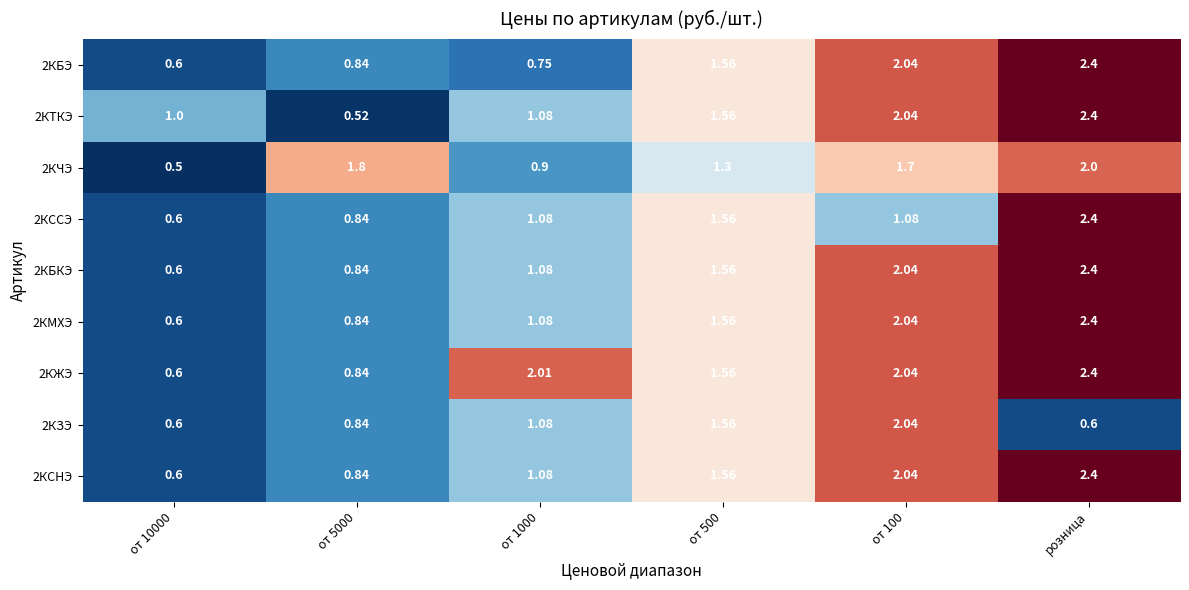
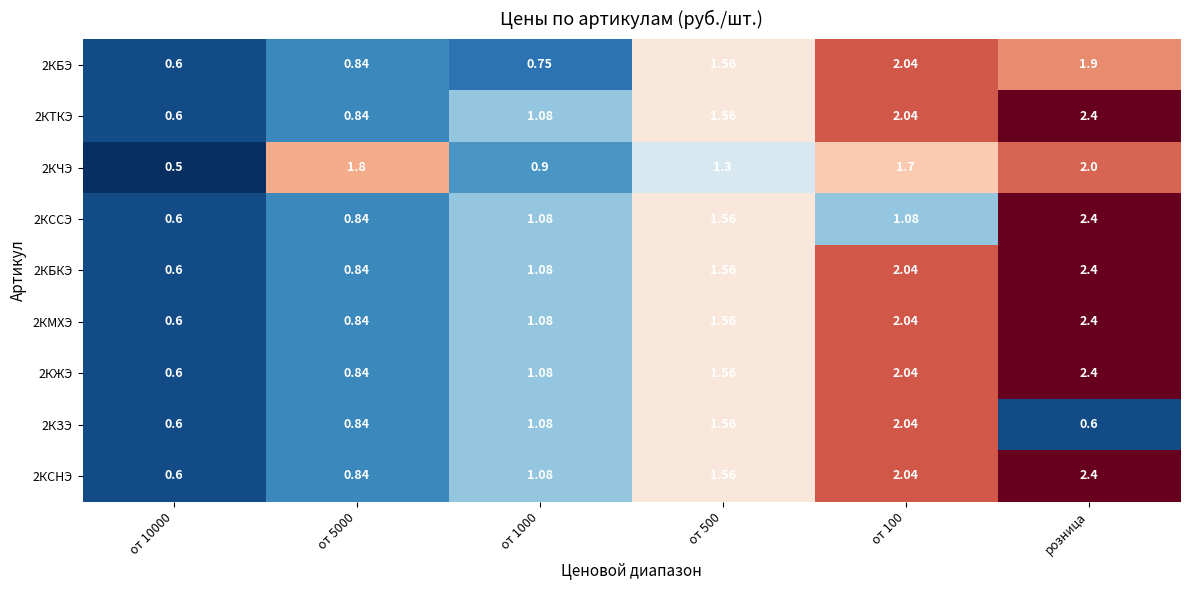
2КБЭ, розница: 2.4 -> 1.9
2КТКЭ, от 10000: 1.0 -> 0.6
2КТКЭ, от 5000: 0.52 -> 0.84
2КЖЭ, от 1000: 2.01 -> 1.08
